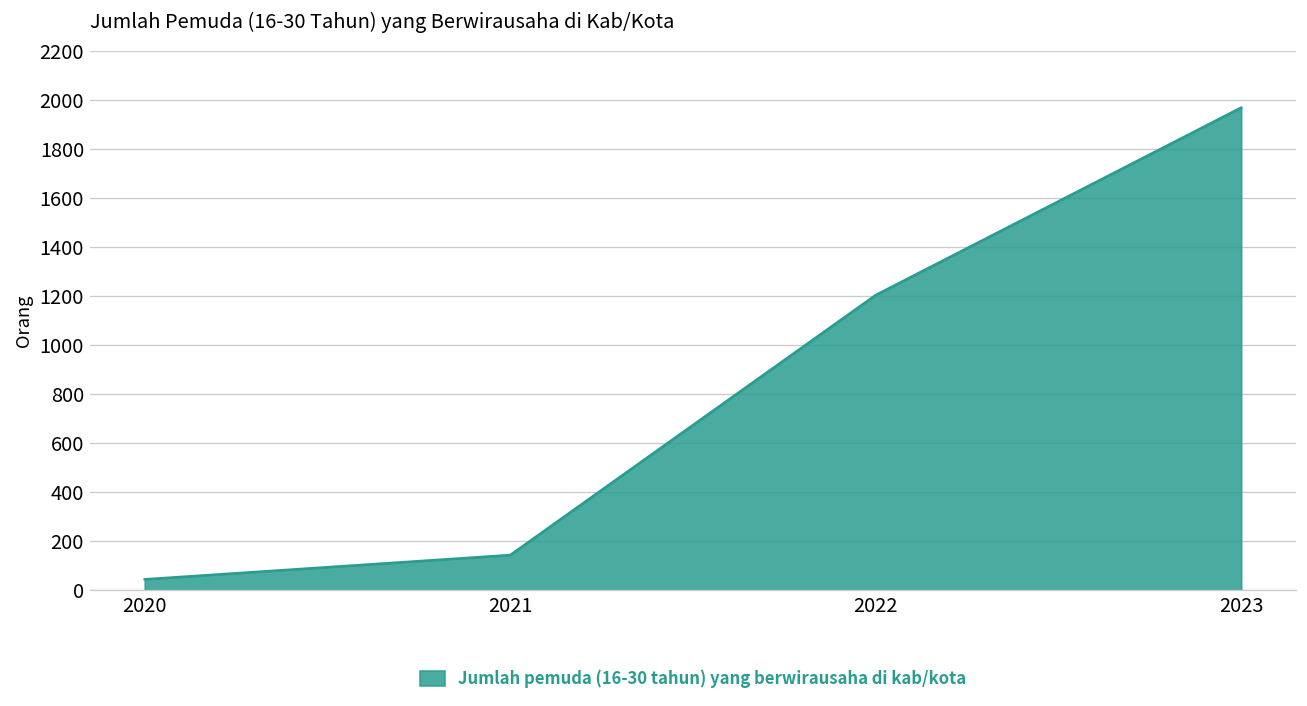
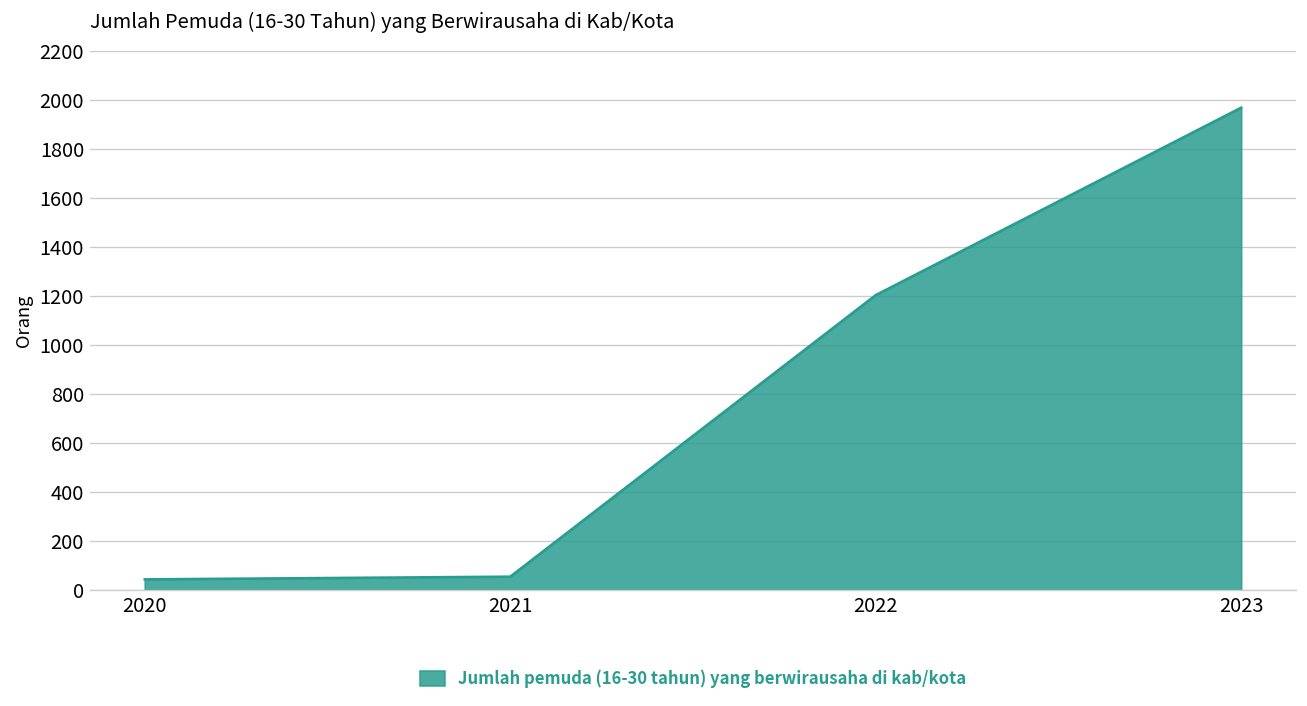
2021: 140 -> 60
